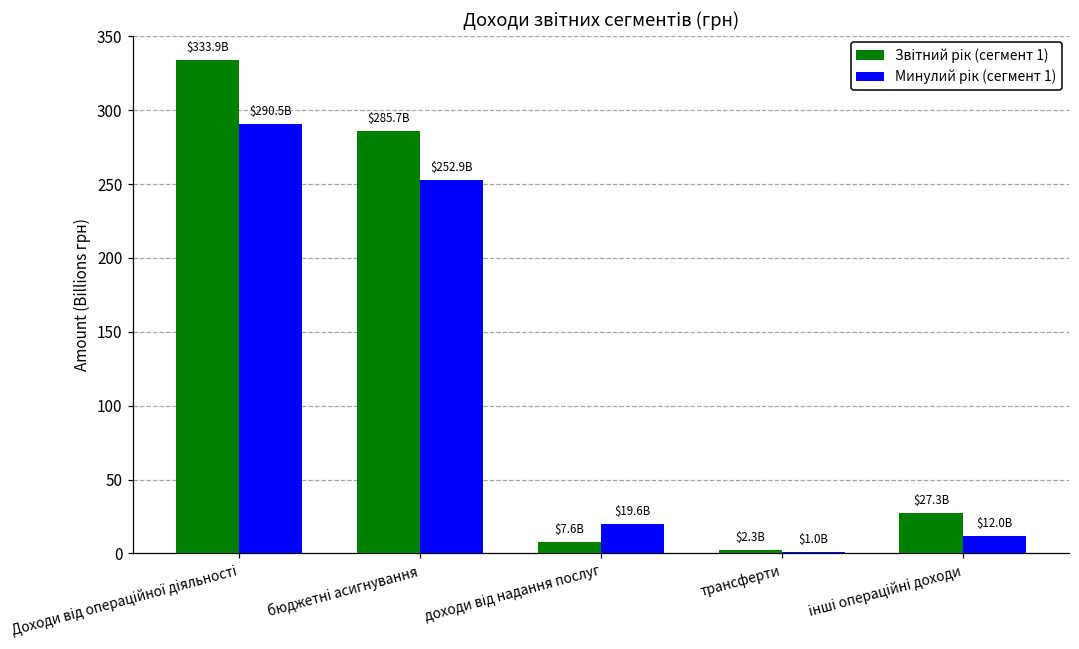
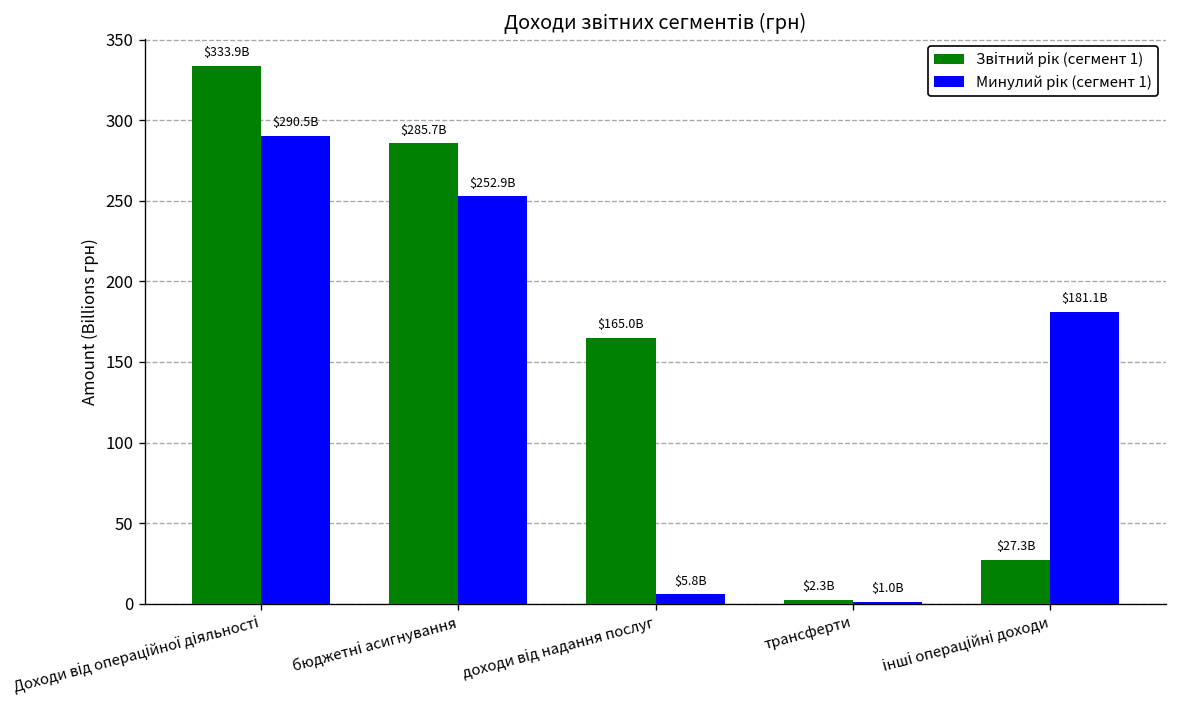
Звітний рік (сегмент 1), доходи від надання послуг: $7.6B -> $165.0B
Минулий рік (сегмент 1), доходи від надання послуг: $19.6B -> $5.8B
Минулий рік (сегмент 1), інші операційні доходи: $12.0B -> $181.1B
